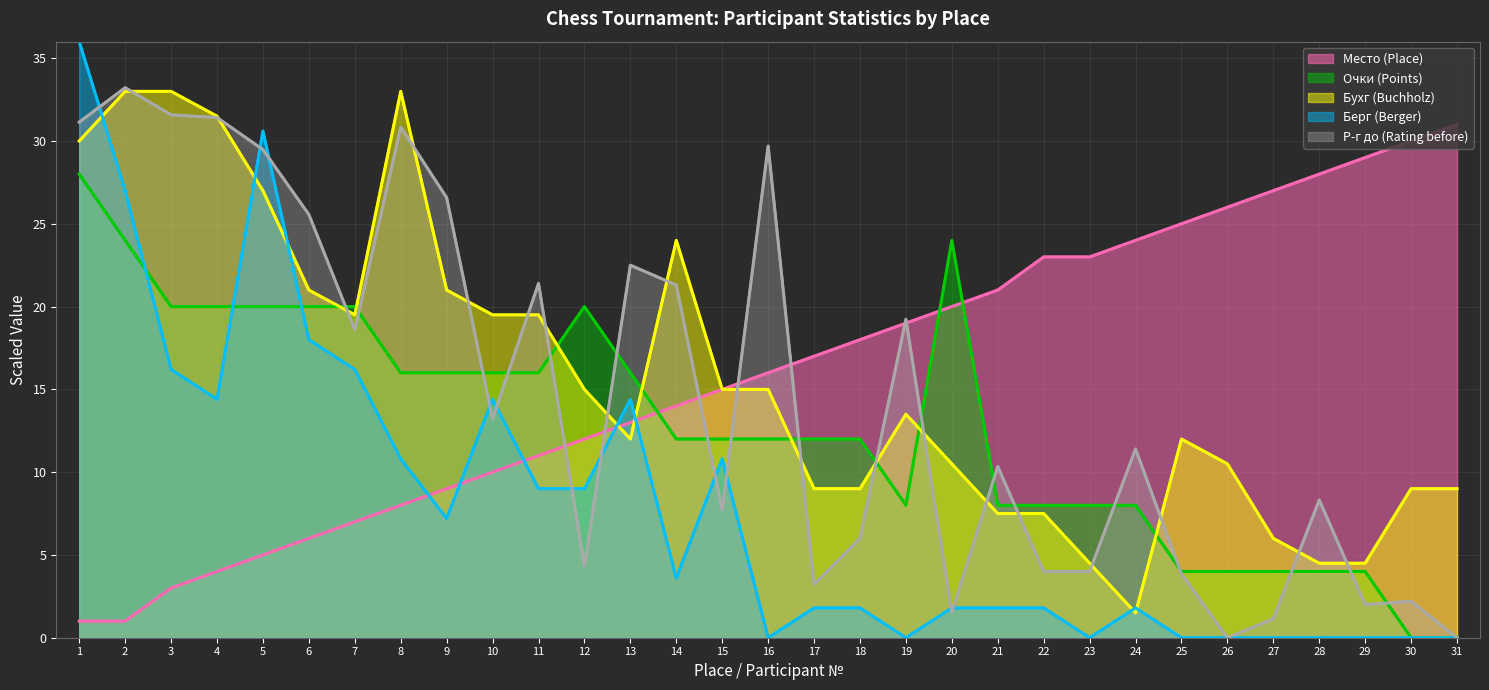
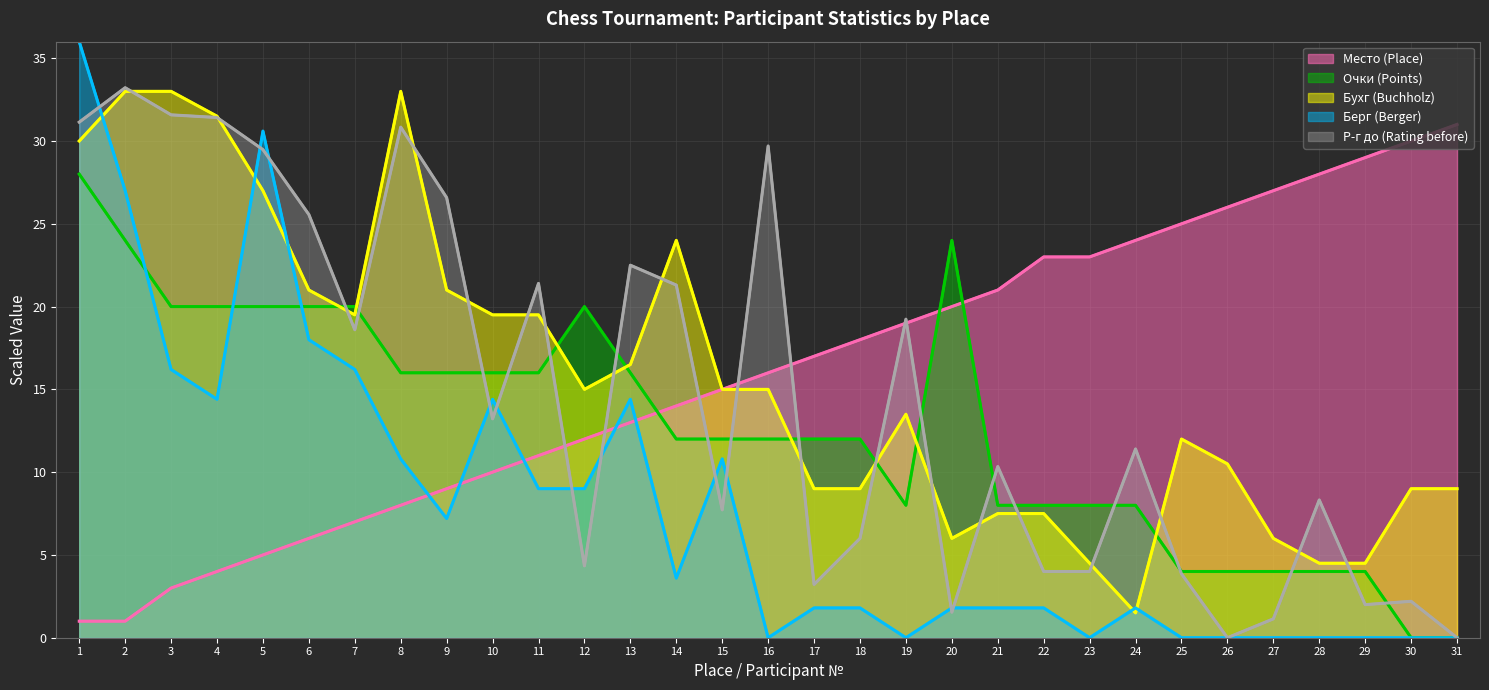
Бухг (Buchholz), 13: 12.0 -> 16.5
Бухг (Buchholz), 20: 10.5 -> 6.0
